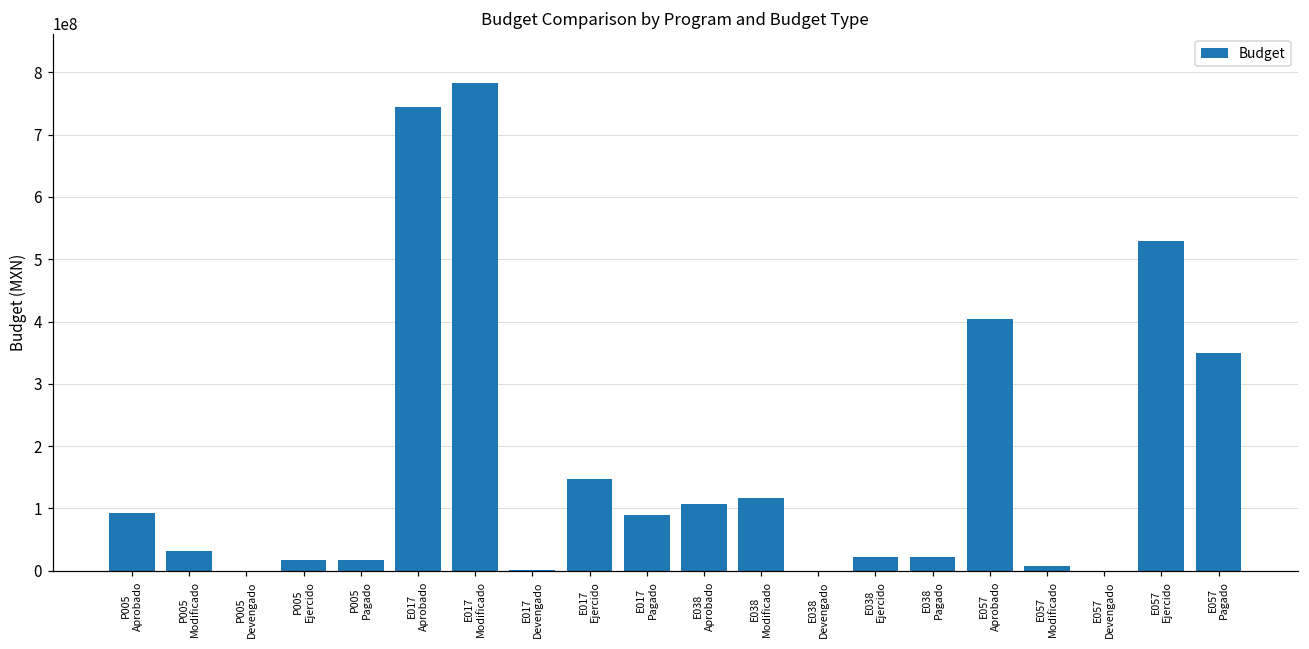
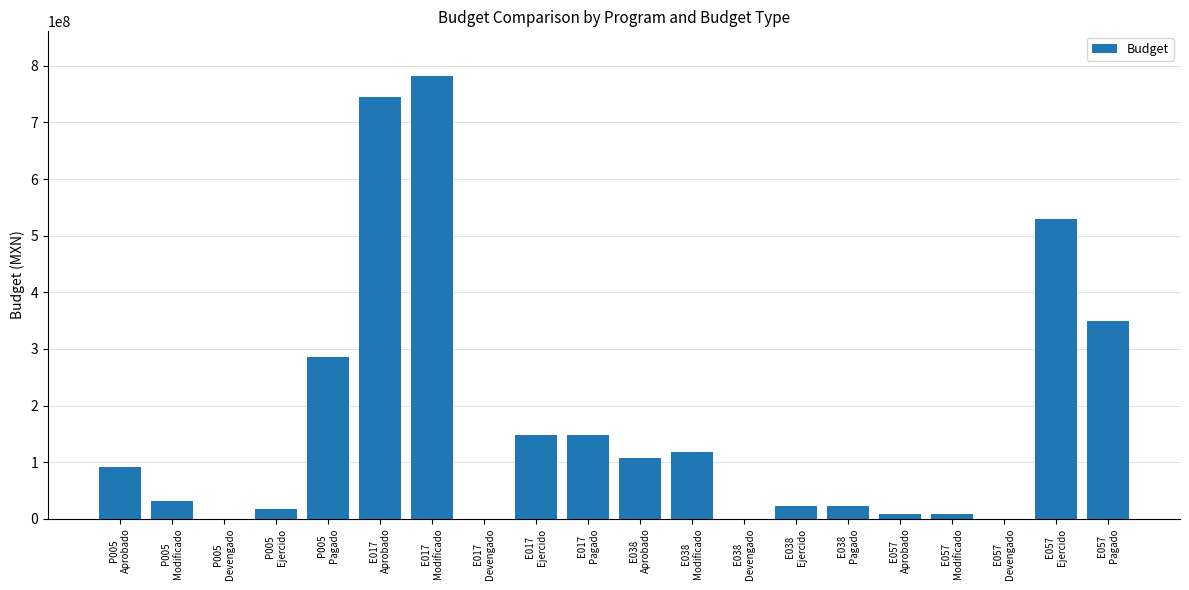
P005 Pagado: 20000000 -> 290000000
E017 Pagado: 90000000 -> 150000000
E057 Aprobado: 400000000 -> 10000000
